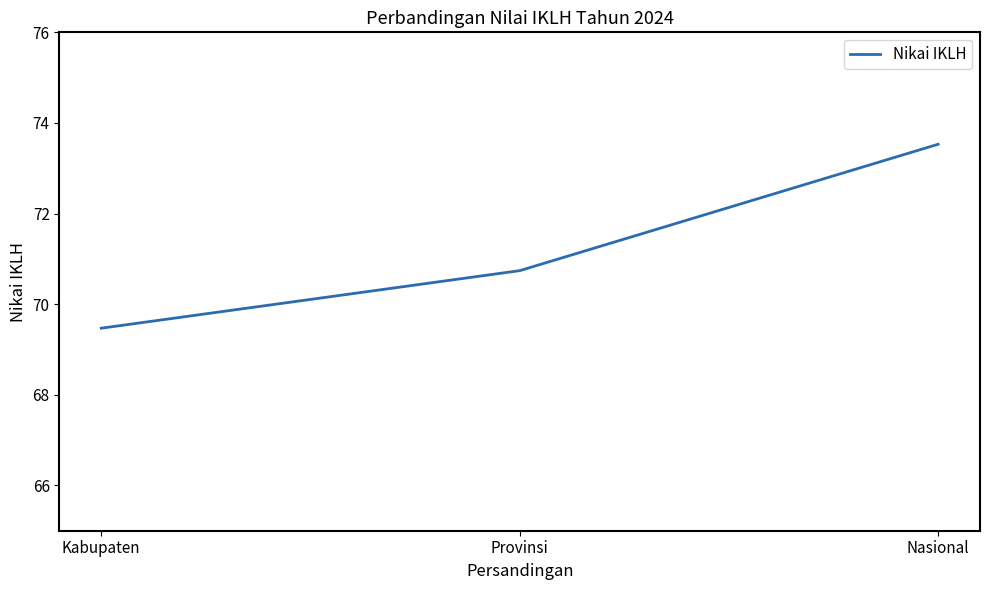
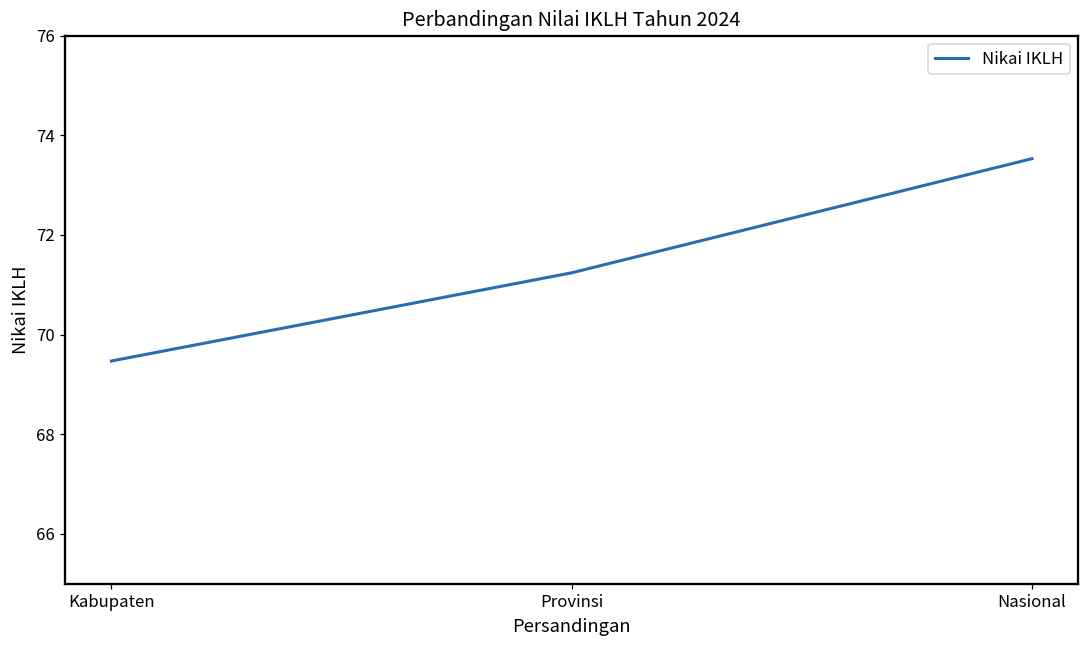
Provinsi: 70.7 -> 71.2
